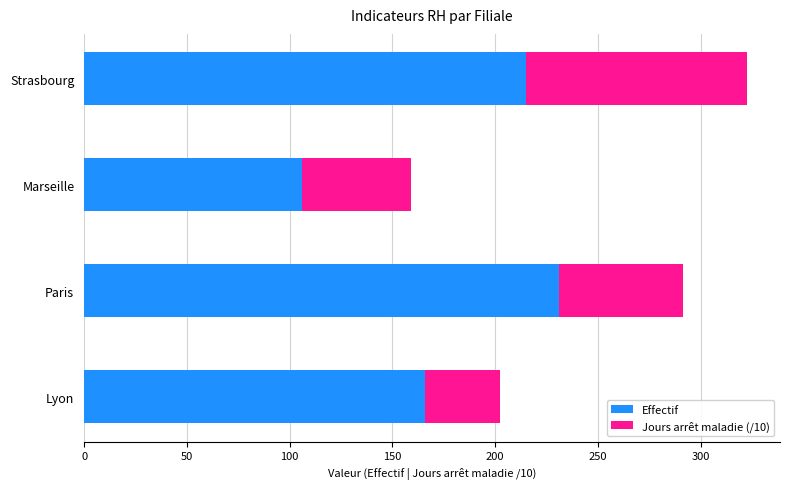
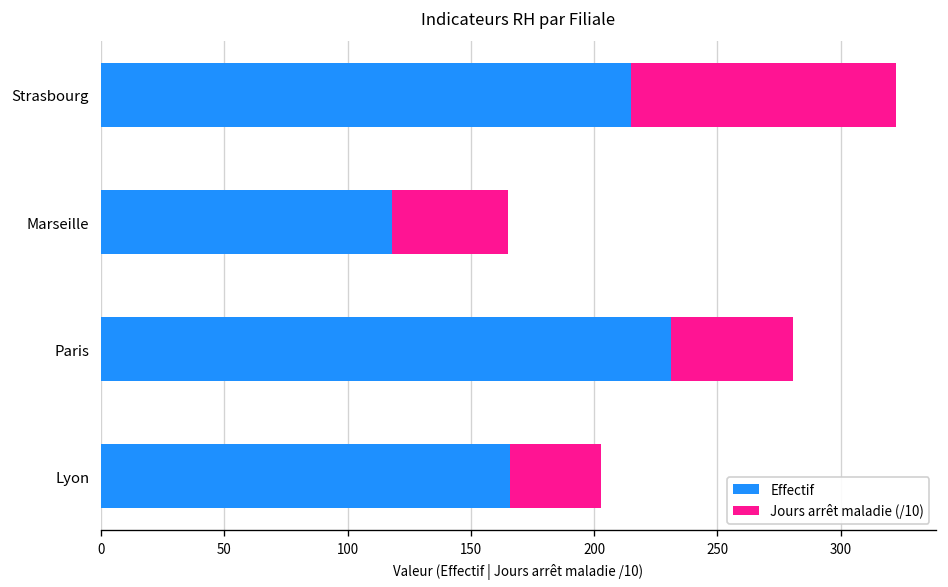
Effectif, Marseille: 106 -> 118
Jours arrêt maladie (/10), Marseille: 53 -> 47
Jours arrêt maladie (/10), Paris: 60 -> 50
